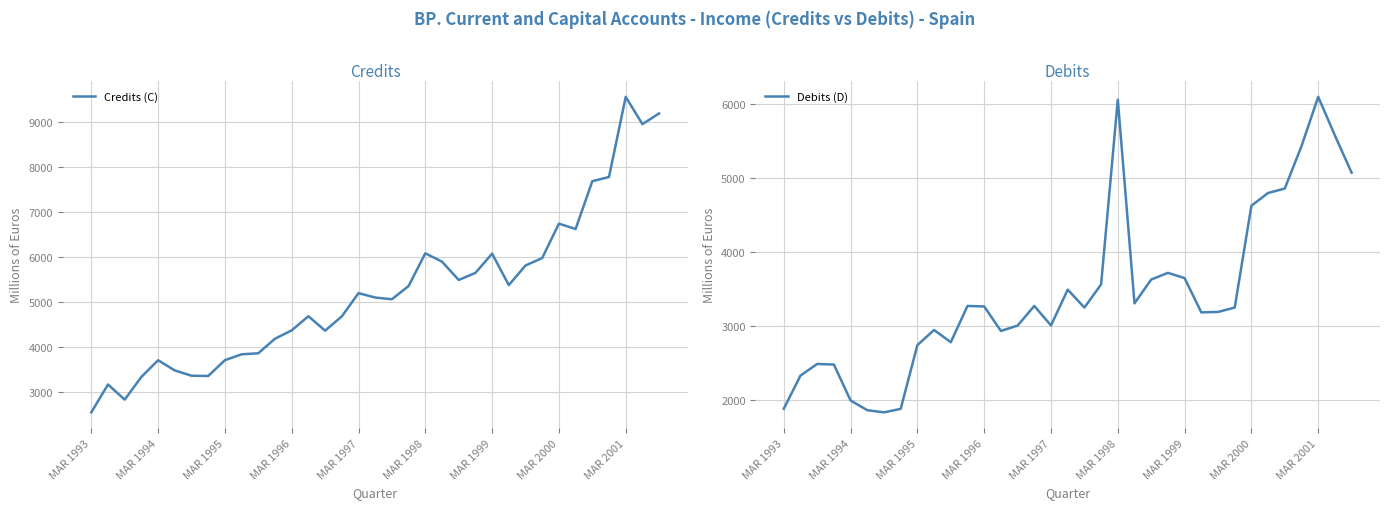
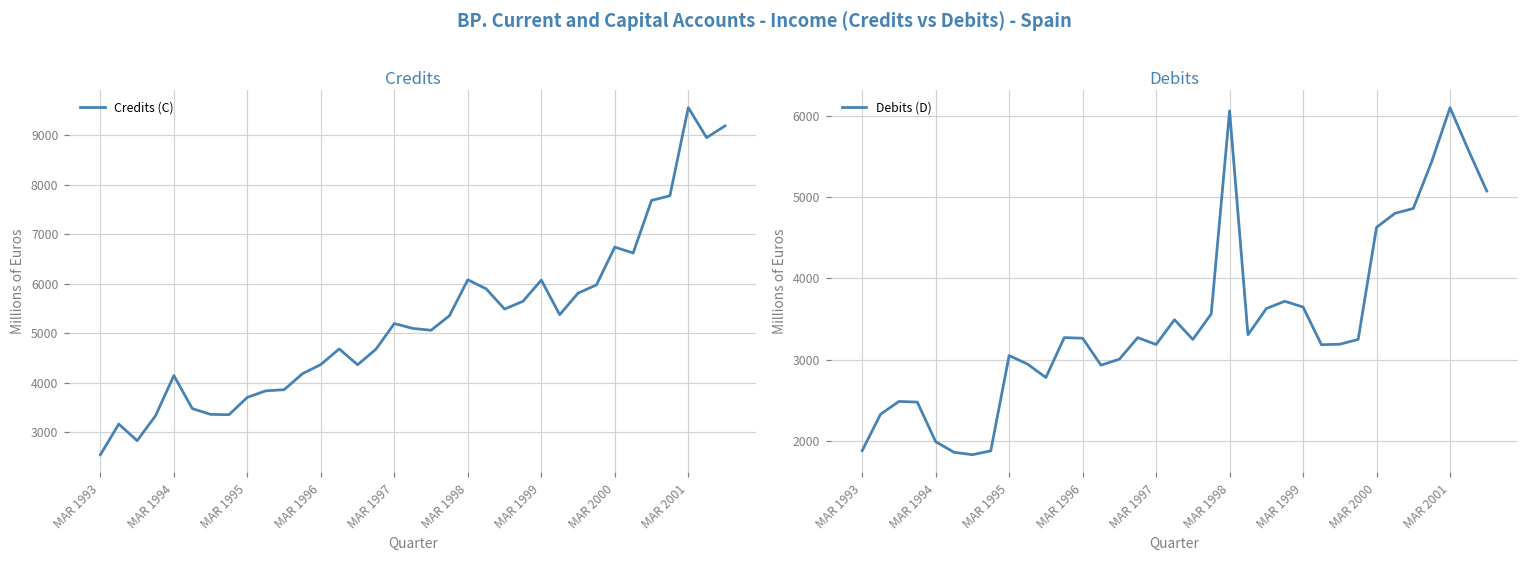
Credits, MAR 1994: 3700 -> 4100
Debits, MAR 1995: 2700 -> 3100
Debits, MAR 1997: 3000 -> 3200
